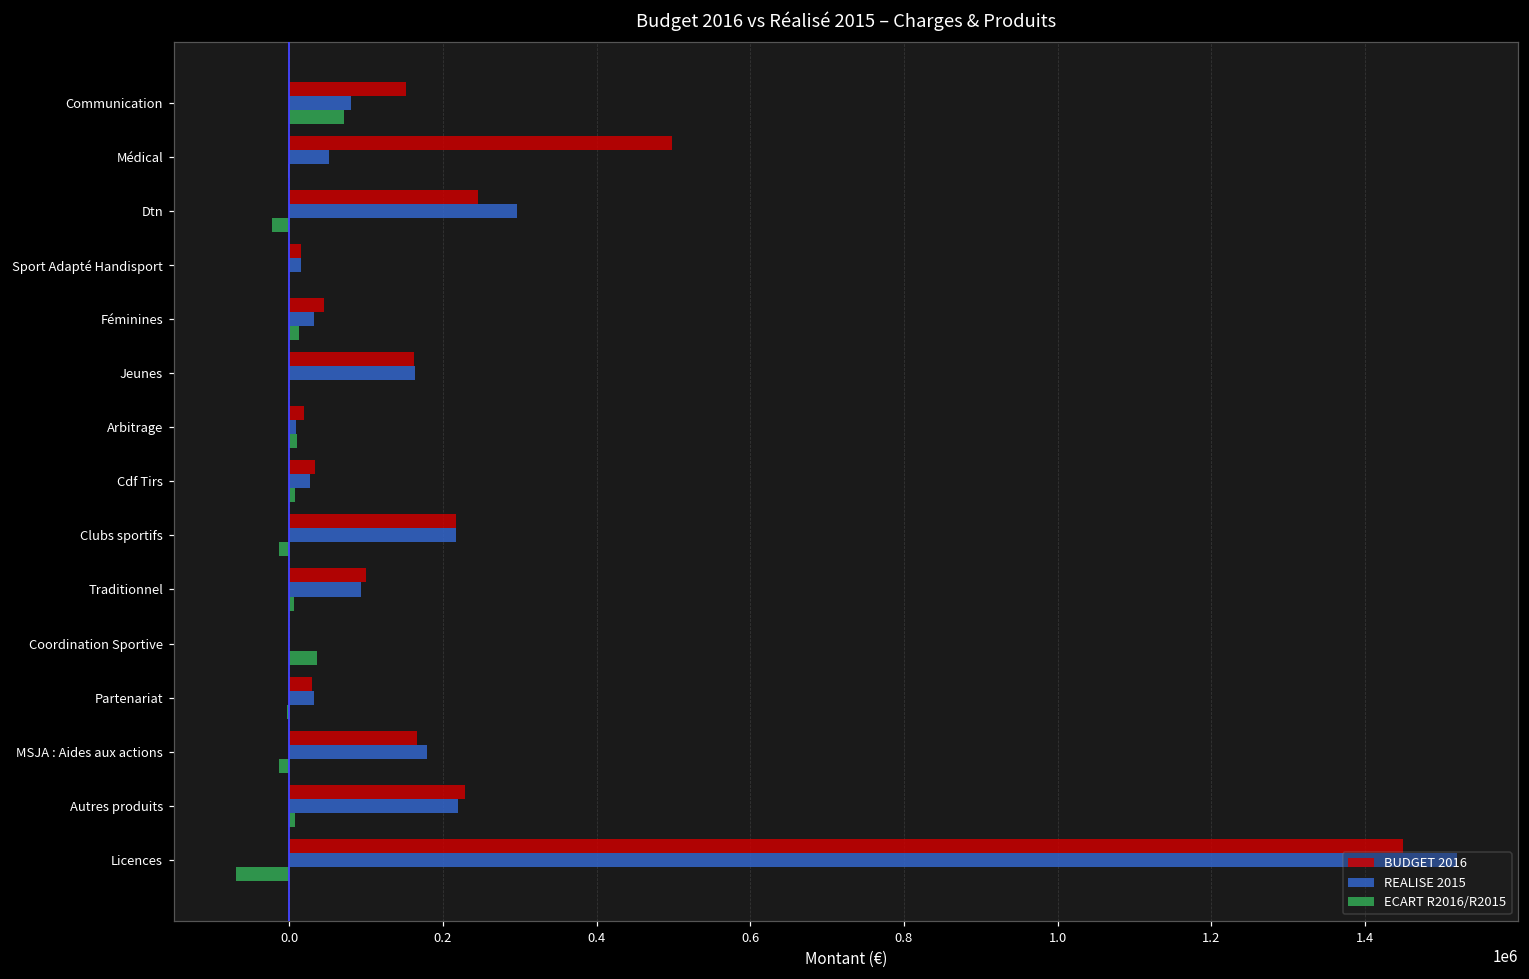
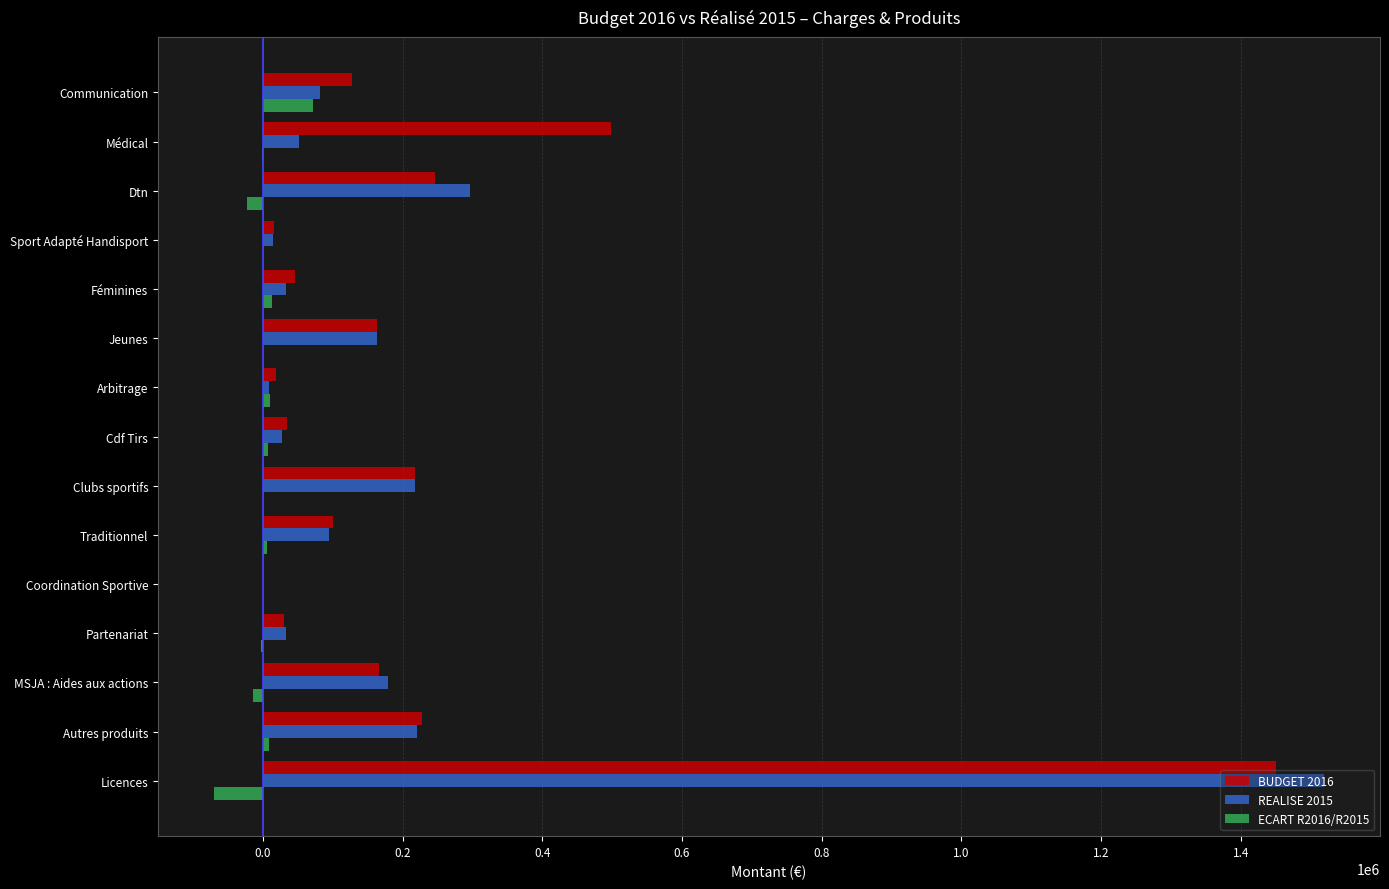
BUDGET 2016, Communication: 150000 -> 130000
ECART R2016/R2015, Clubs sportifs: -10000 -> 0
ECART R2016/R2015, Coordination Sportive: 40000 -> 0
